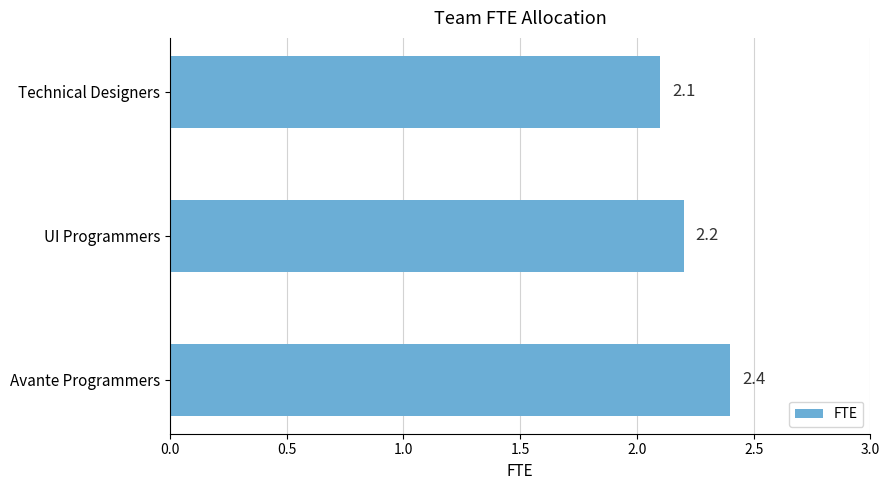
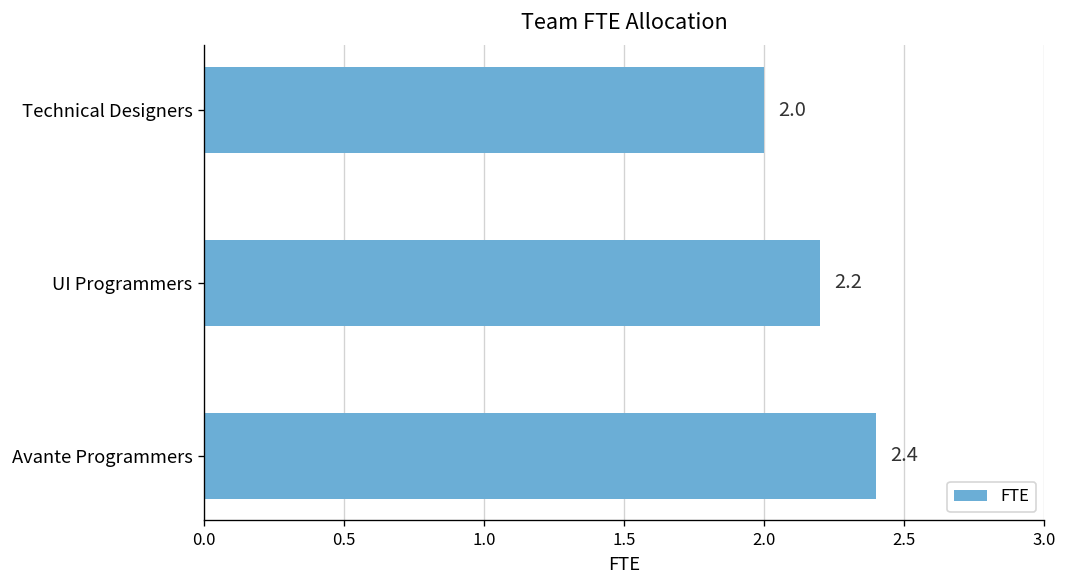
Technical Designers: 2.1 -> 2.0
